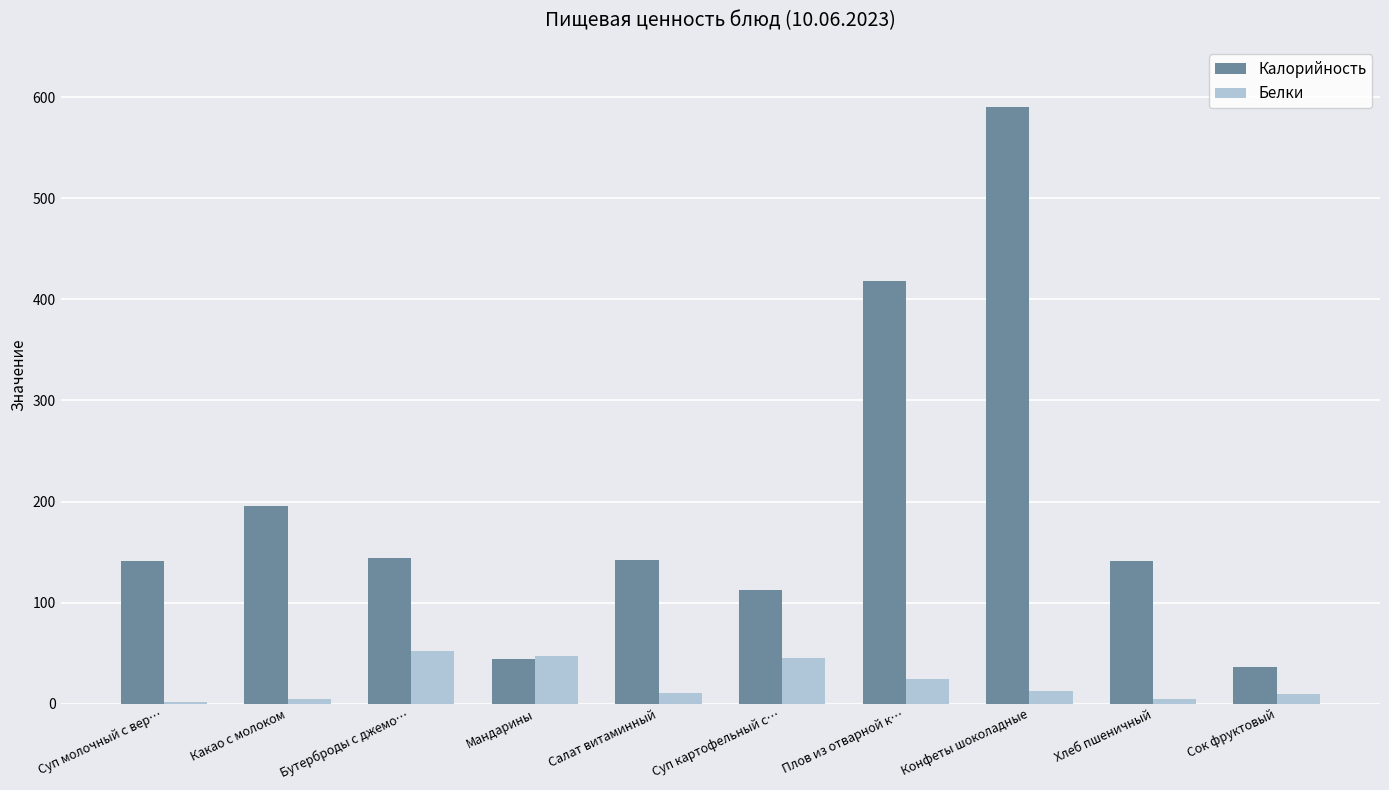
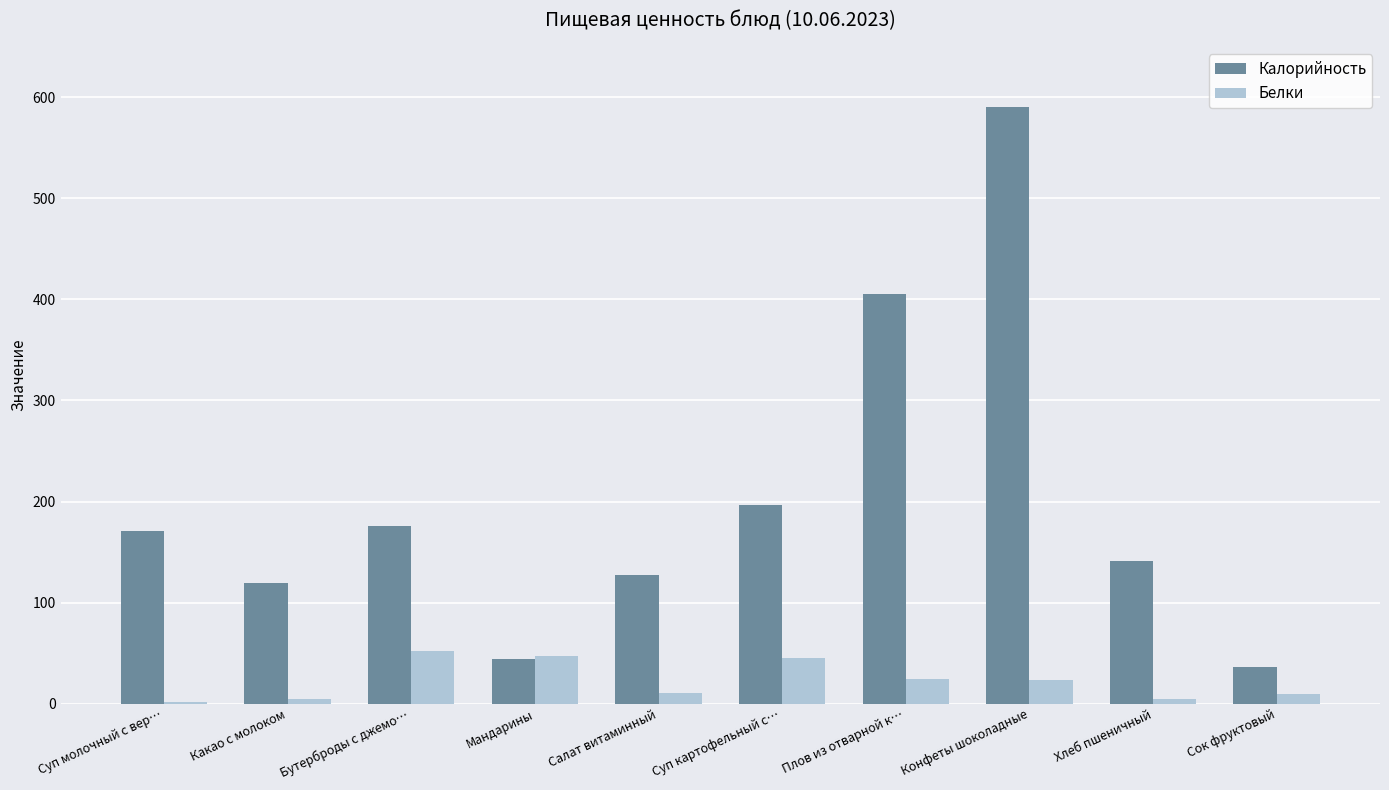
Калорийность, Суп молочный с вер…: 141 -> 171
Калорийность, Какао с молоком: 196 -> 119
Калорийность, Бутерброды с джемо…: 144 -> 176
Калорийность, Салат витаминный: 142 -> 127
Калорийность, Суп картофельный с…: 112 -> 197
Калорийность, Плов из отварной к…: 418 -> 405
Белки, Конфеты шоколадные: 12 -> 23
